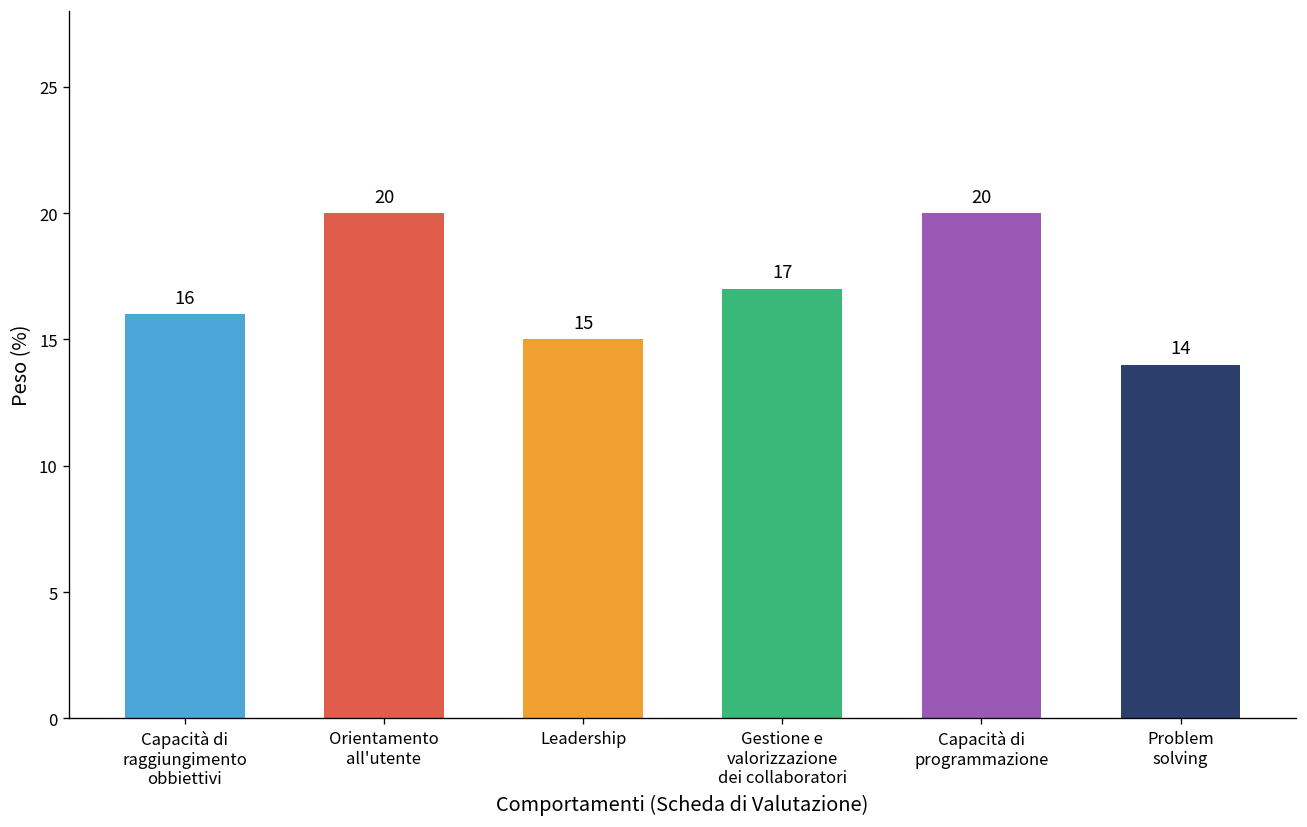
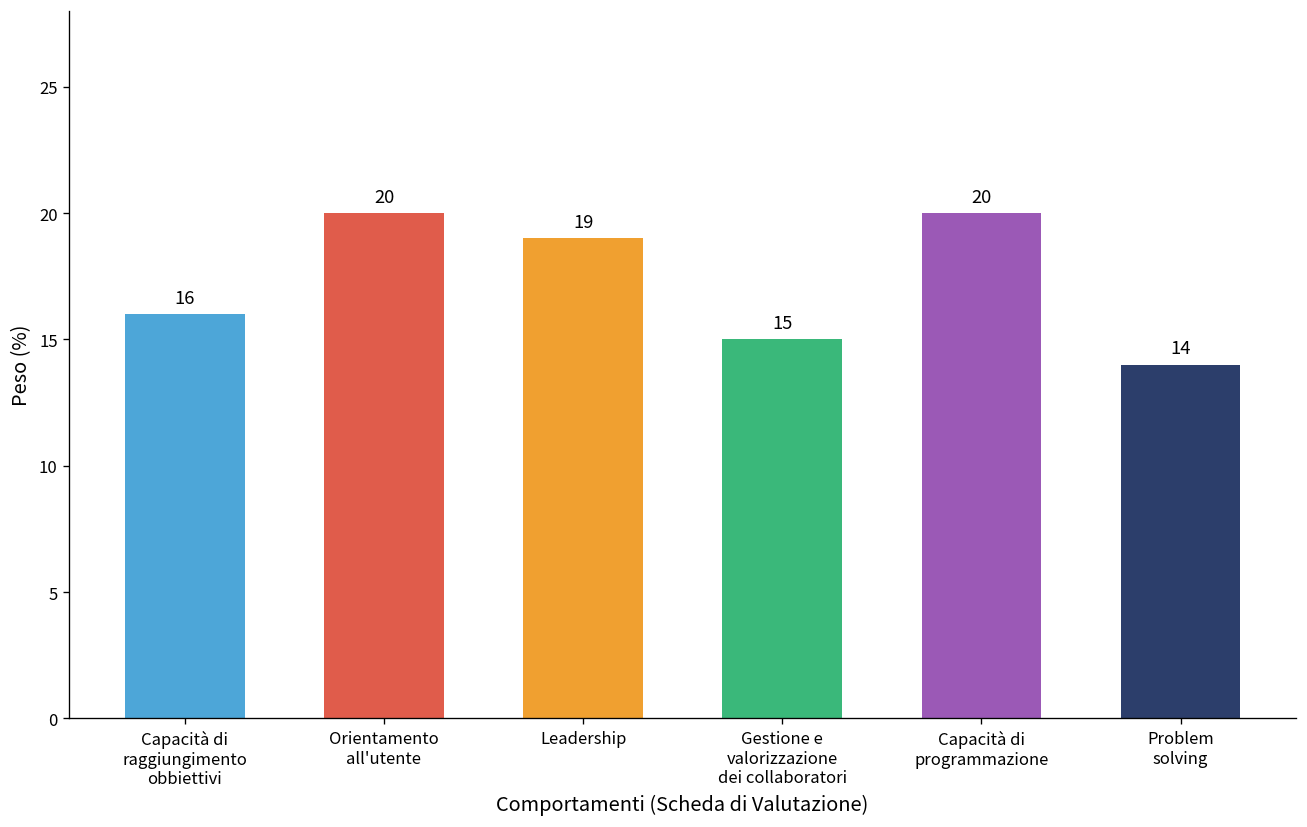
Leadership: 15 -> 19
Gestione e valorizzazione dei collaboratori: 17 -> 15
